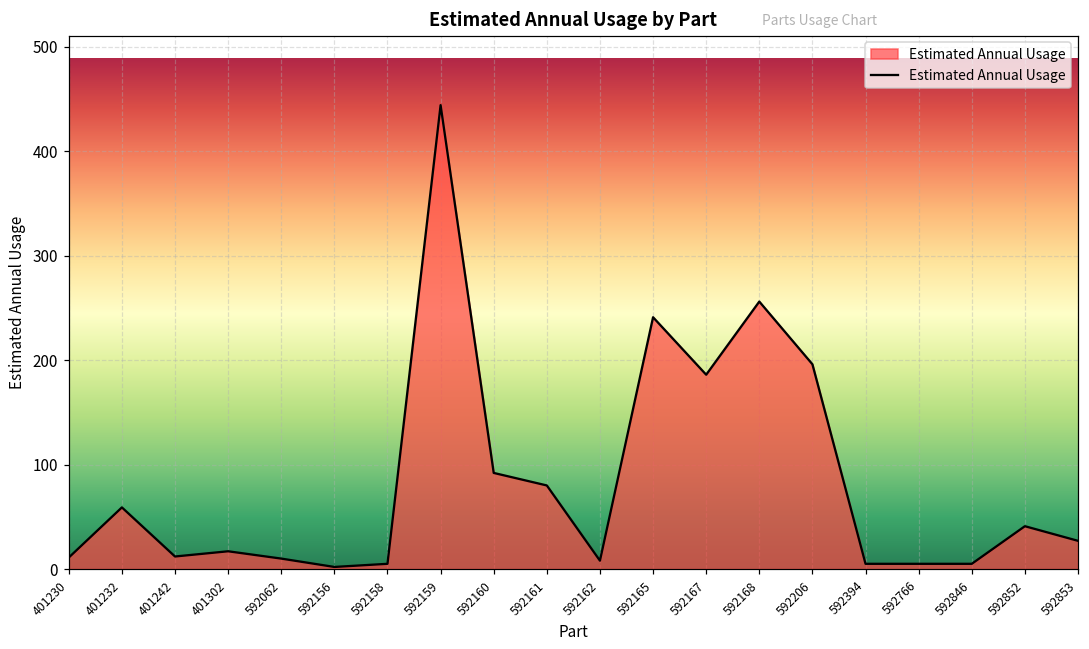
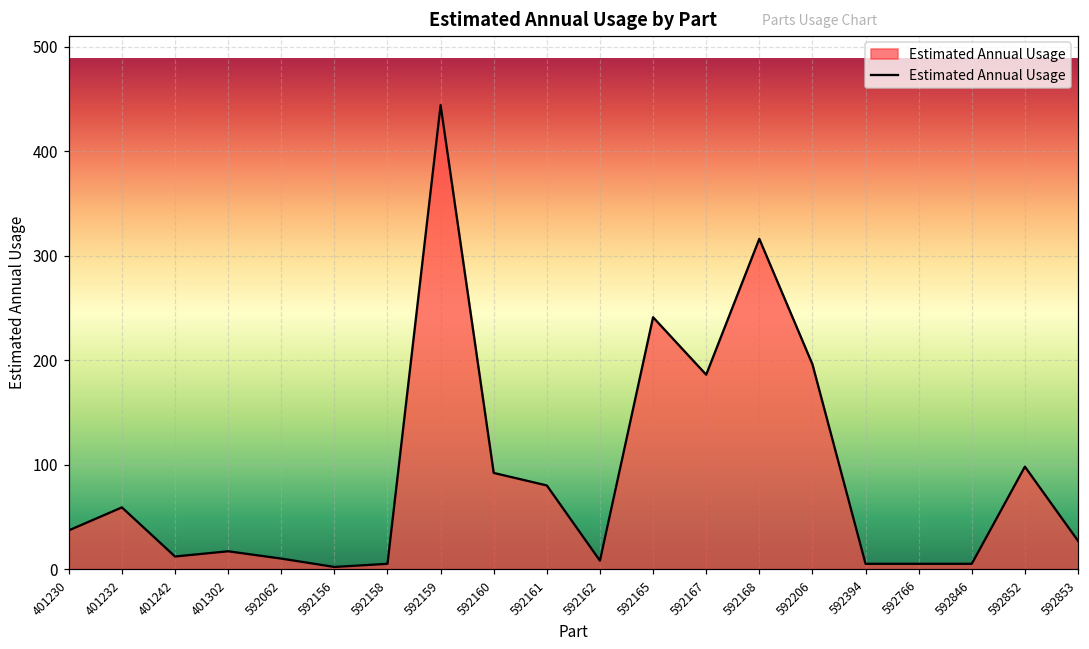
401230: 10 -> 40
592168: 260 -> 320
592852: 40 -> 100
